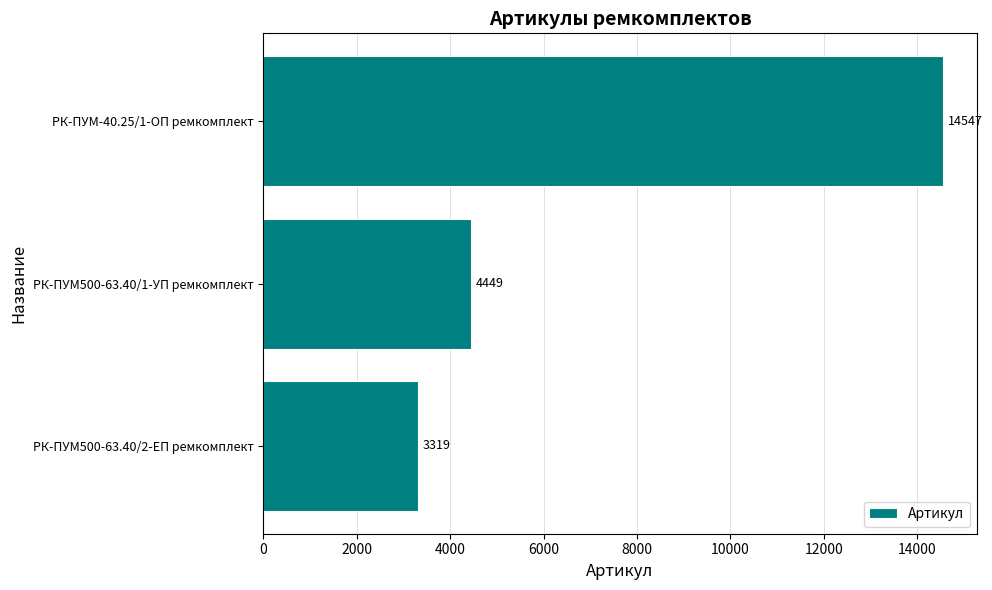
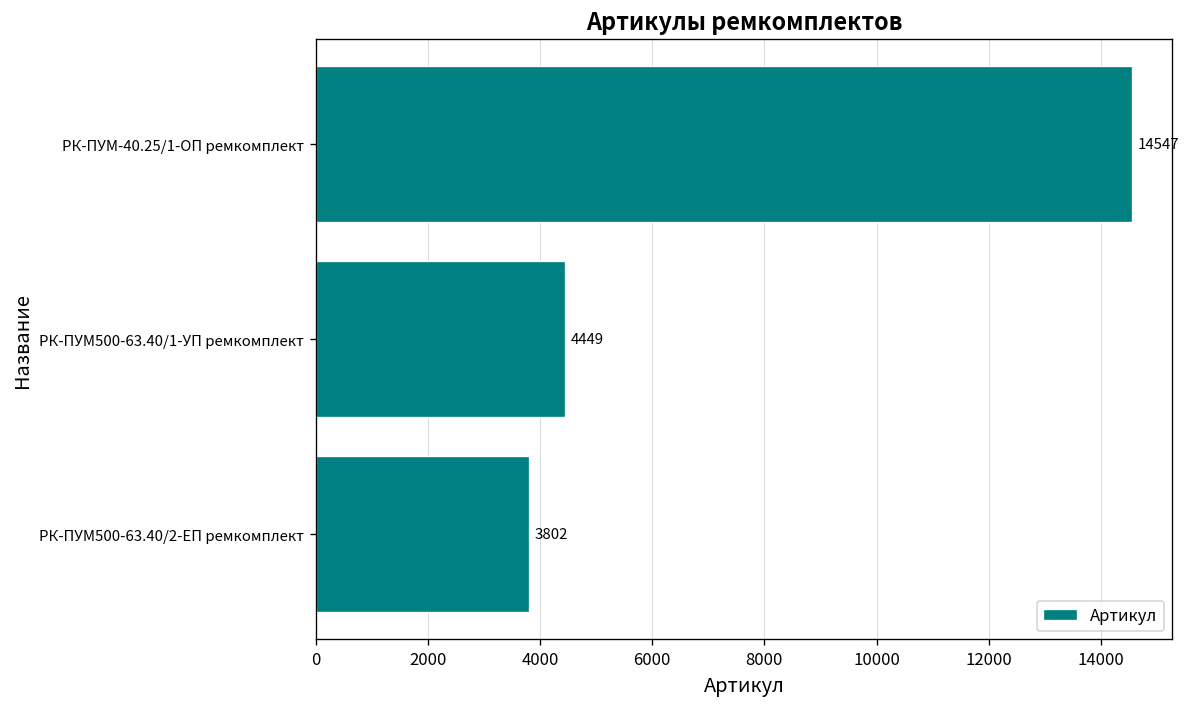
РК-ПУМ500-63.40/2-ЕП ремкомплект: 3319 -> 3802
